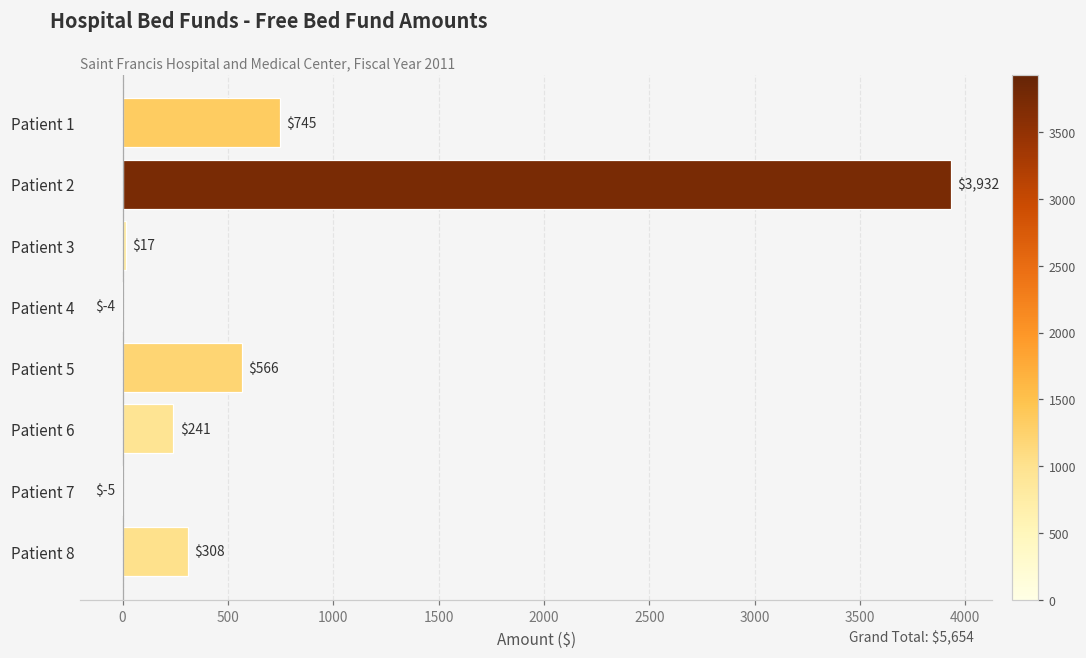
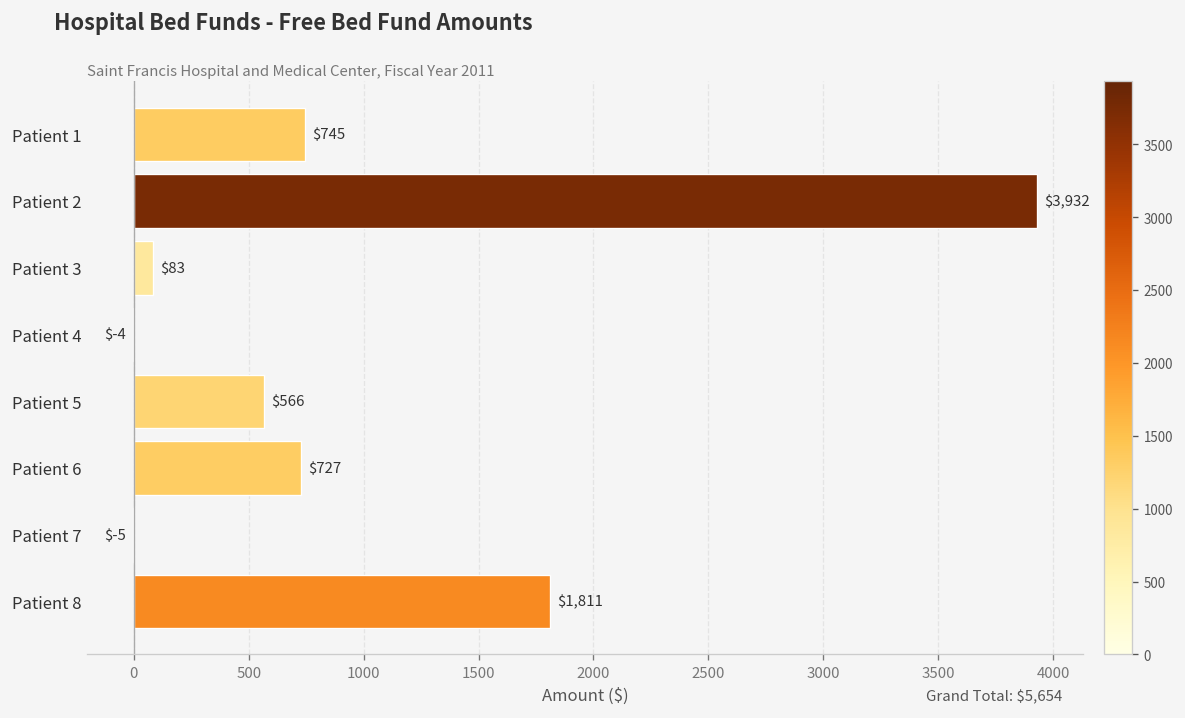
Patient 3: $17 -> $83
Patient 6: $241 -> $727
Patient 8: $308 -> $1,811
